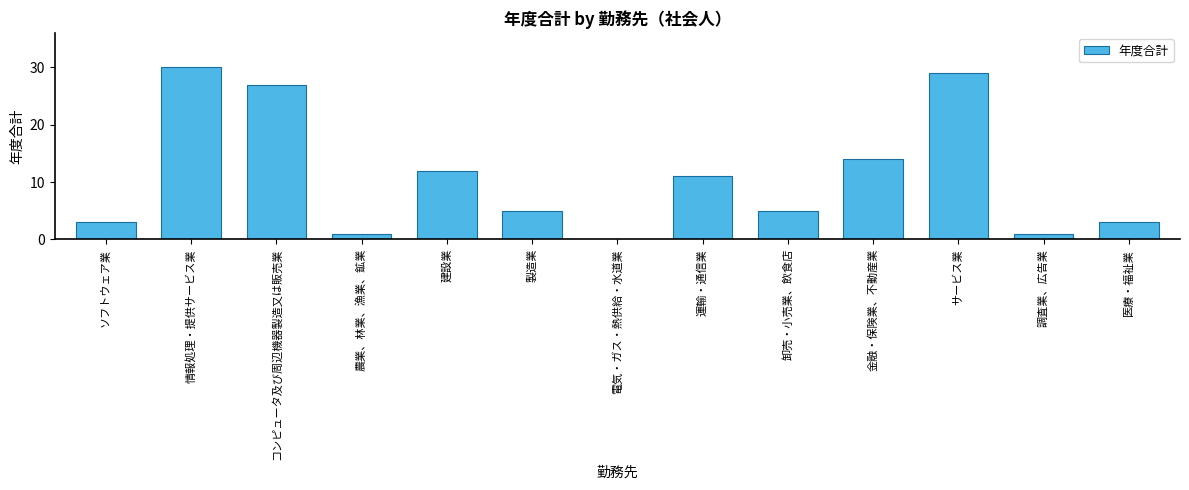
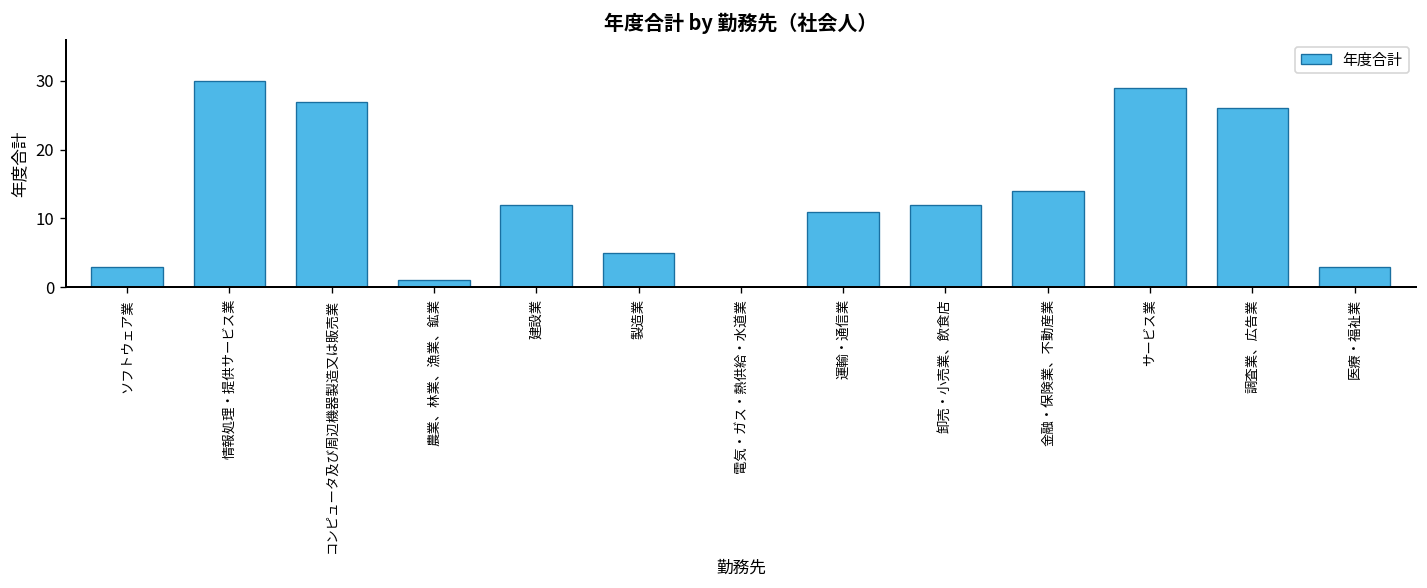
卸売・小売業、飲食店: 5 -> 12
調査業、広告業: 1 -> 26
